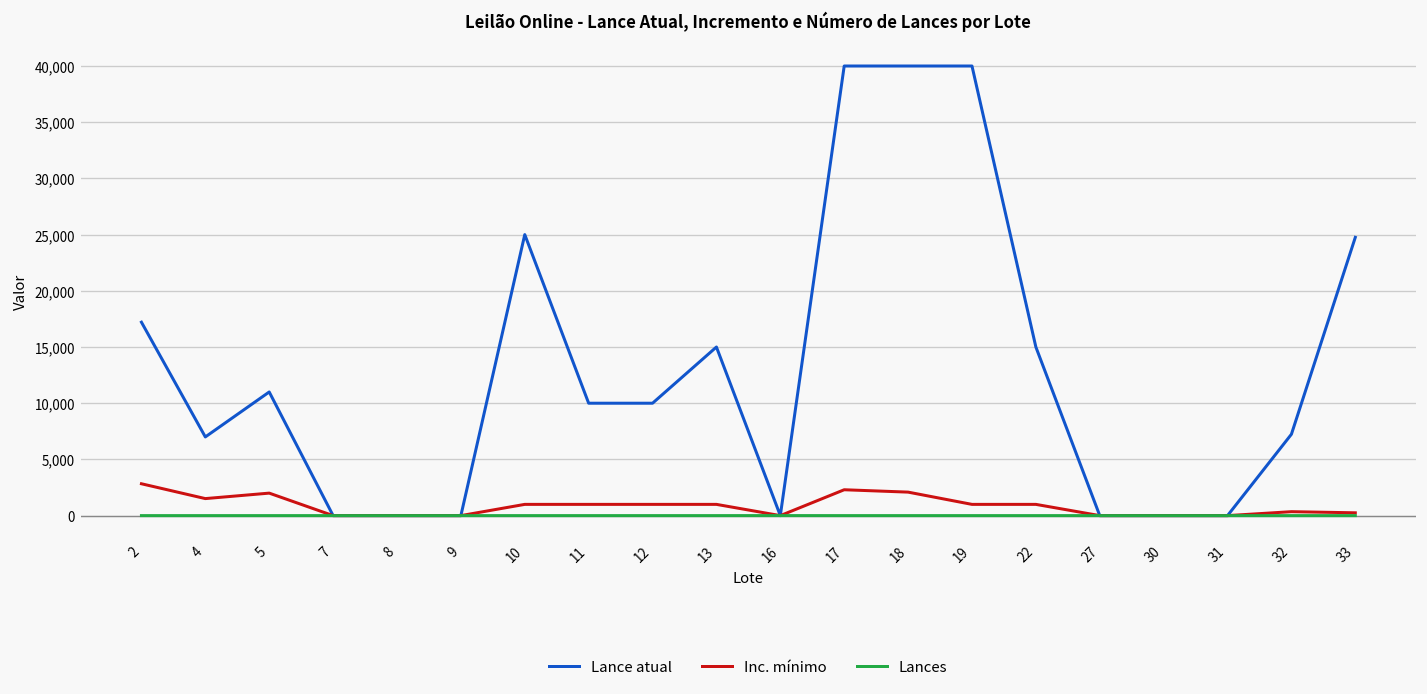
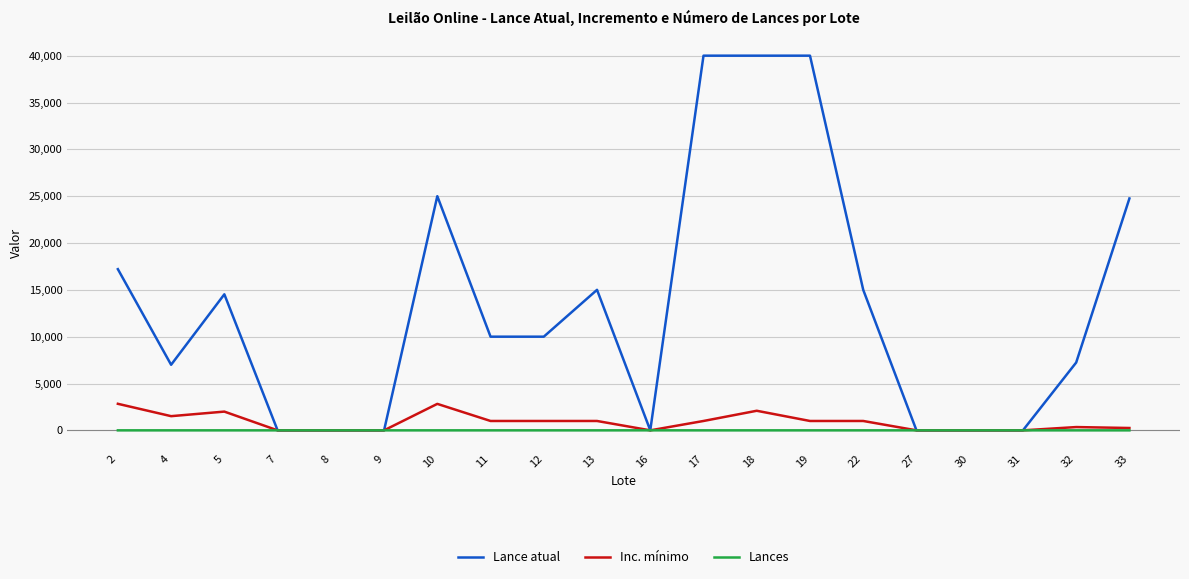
Lance atual, 5: 11,000 -> 15,000
Inc. mínimo, 10: 1,000 -> 3,000
Inc. mínimo, 17: 2,000 -> 1,000
